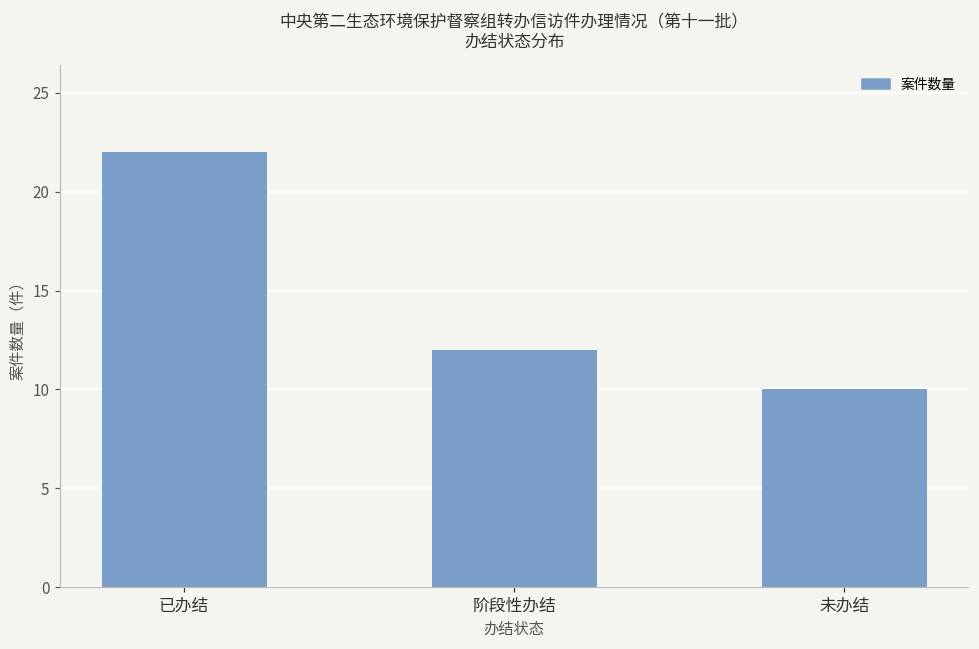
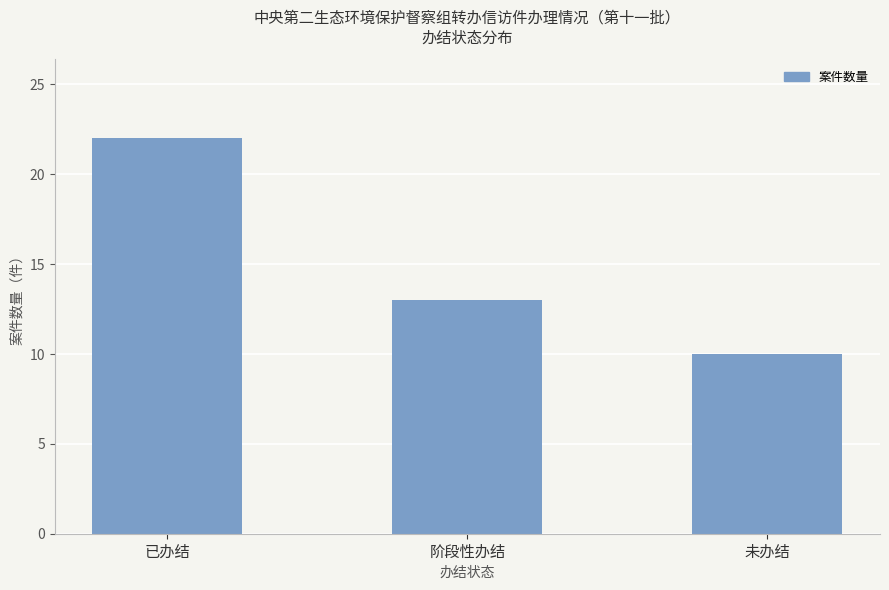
阶段性办结: 12 -> 13
